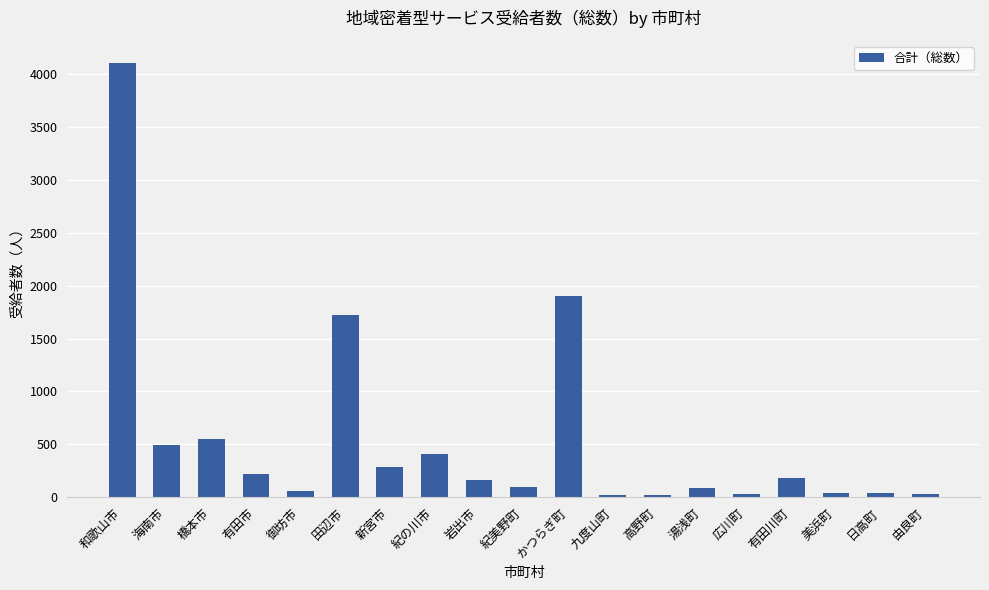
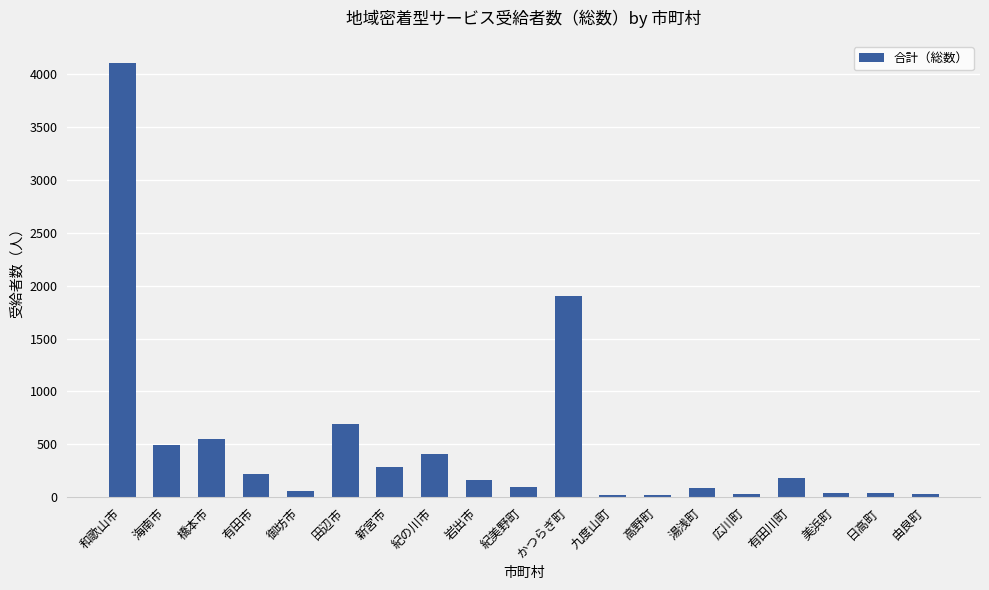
田辺市: 1730 -> 690
